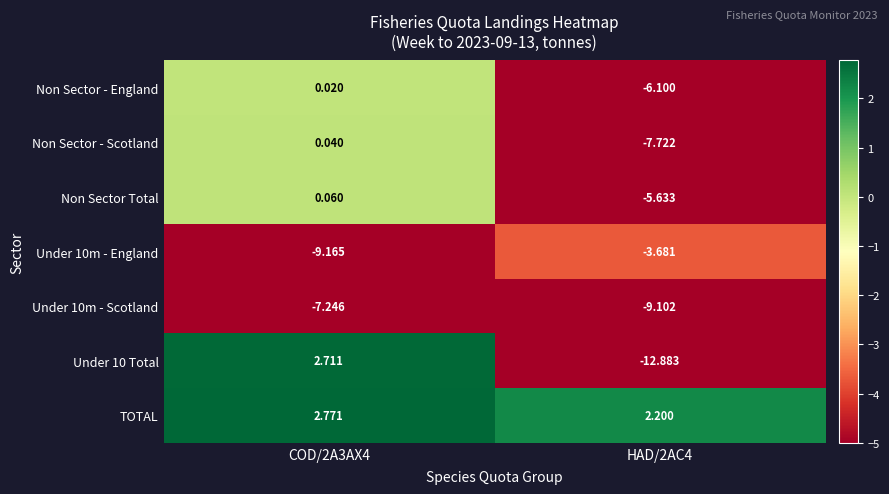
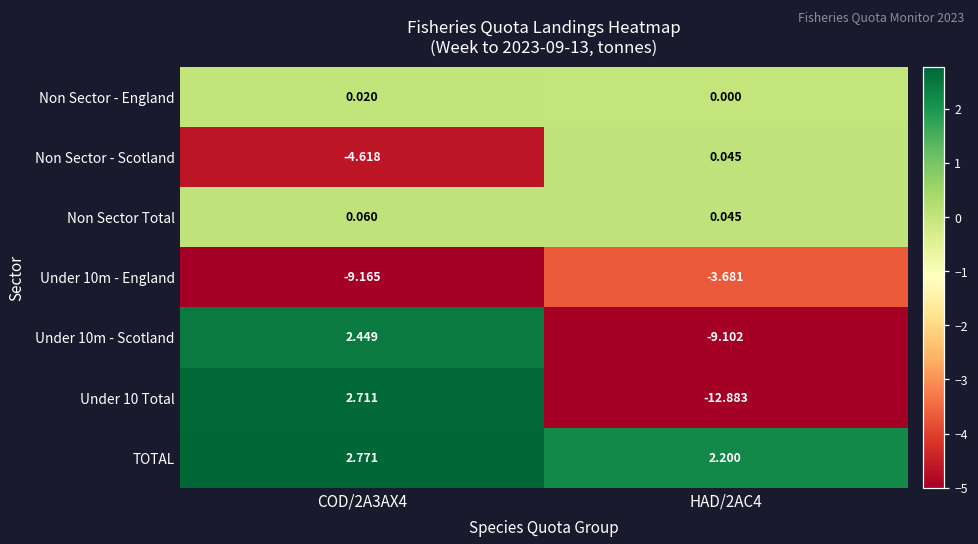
Non Sector - England, HAD/2AC4: -6.100 -> 0.000
Non Sector - Scotland, COD/2A3AX4: 0.040 -> -4.618
Non Sector - Scotland, HAD/2AC4: -7.722 -> 0.045
Non Sector Total, HAD/2AC4: -5.633 -> 0.045
Under 10m - Scotland, COD/2A3AX4: -7.246 -> 2.449
